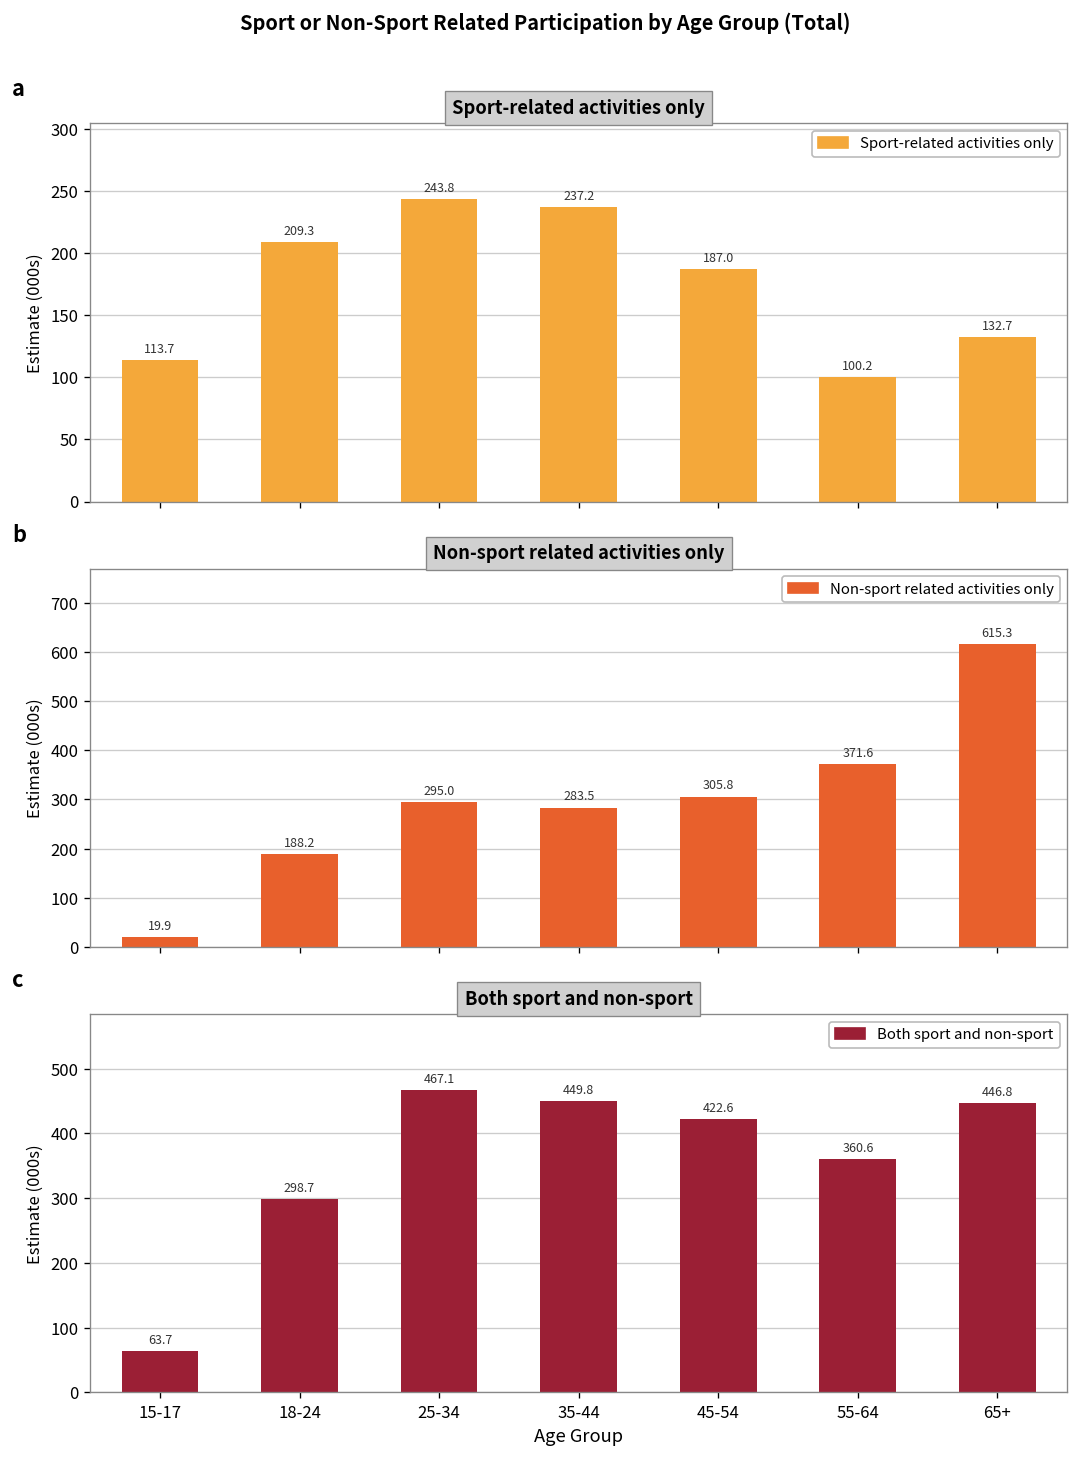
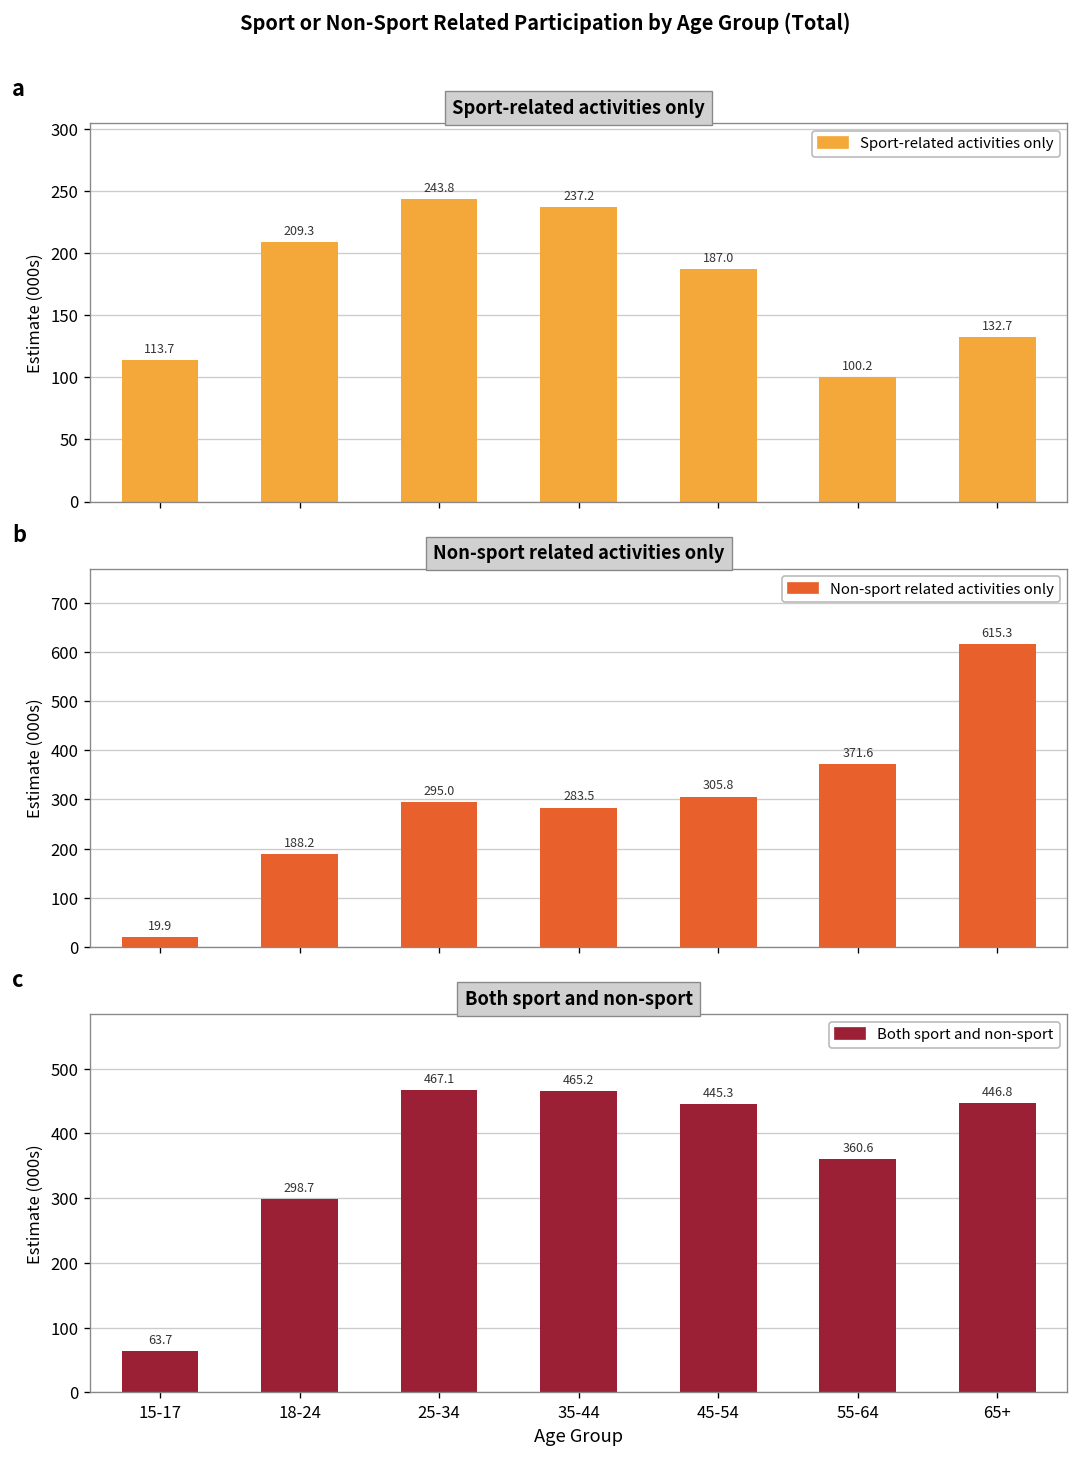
Both sport and non-sport, 35-44: 449.8 -> 465.2
Both sport and non-sport, 45-54: 422.6 -> 445.3
